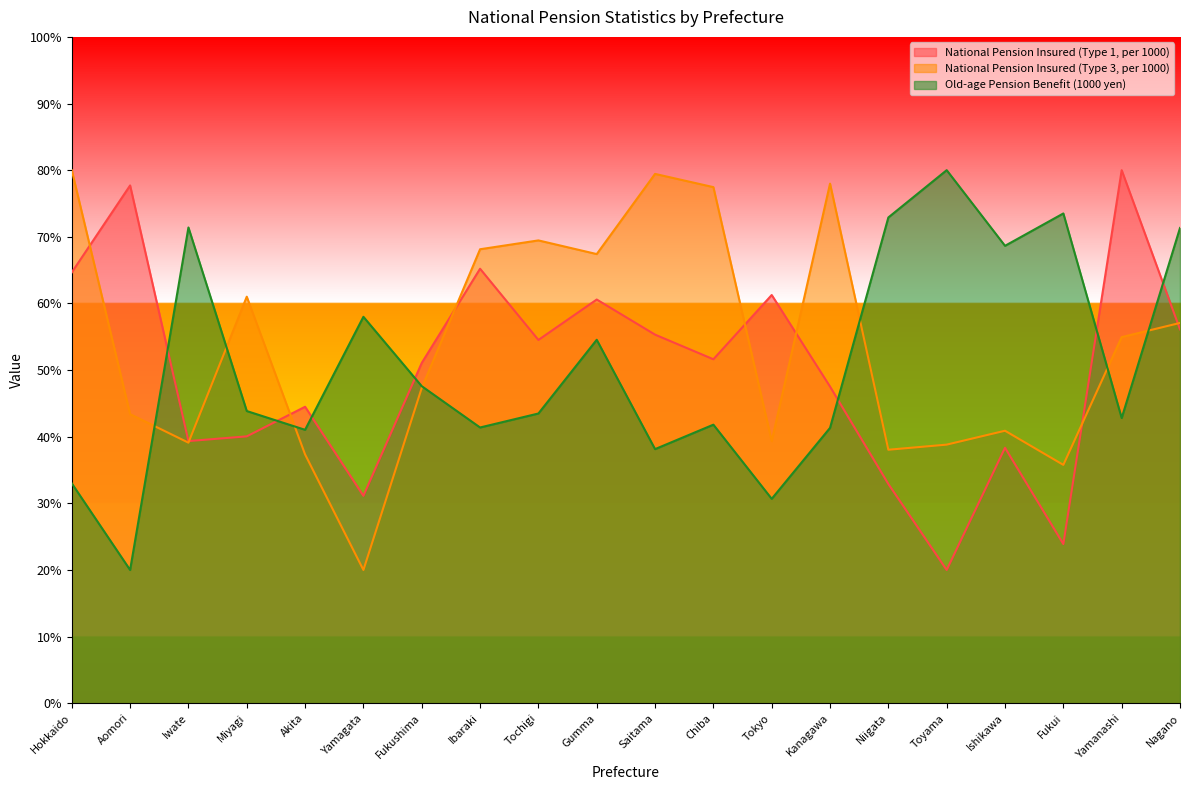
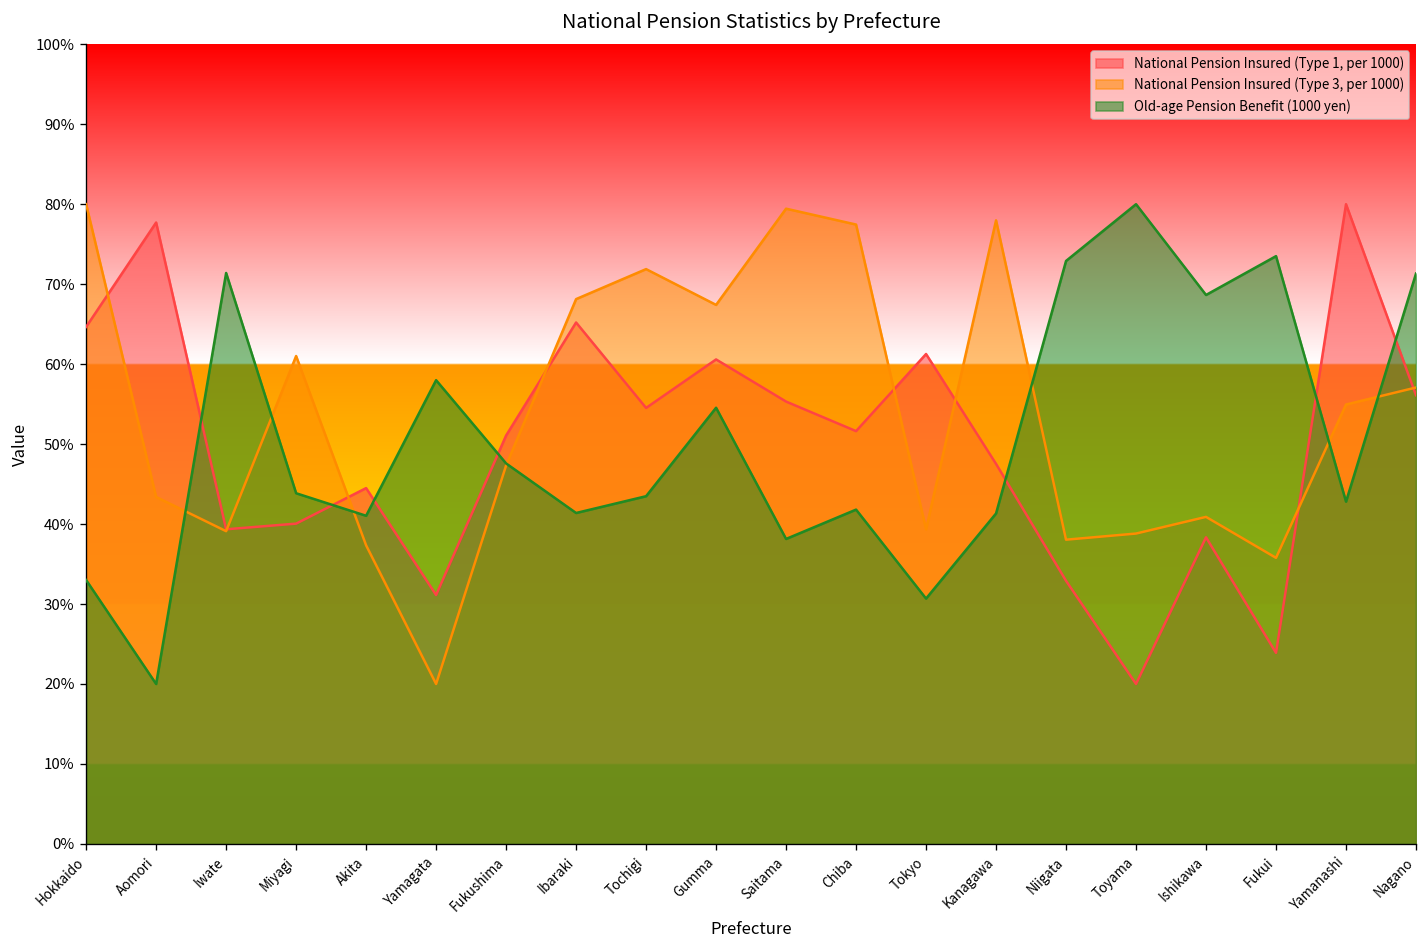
National Pension Insured (Type 3, per 1000), Tochigi: 69% -> 72%
